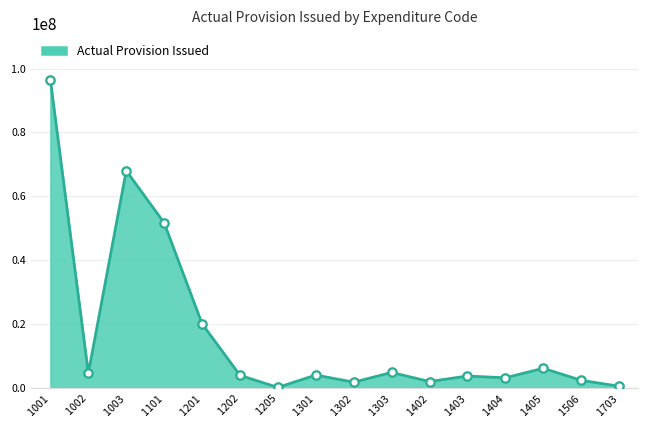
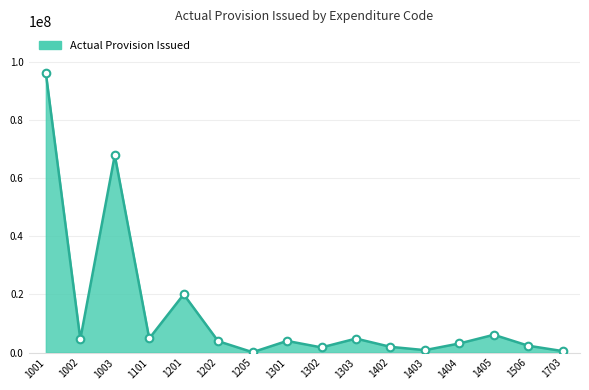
1101: 52000000 -> 5000000
1403: 4000000 -> 1000000
